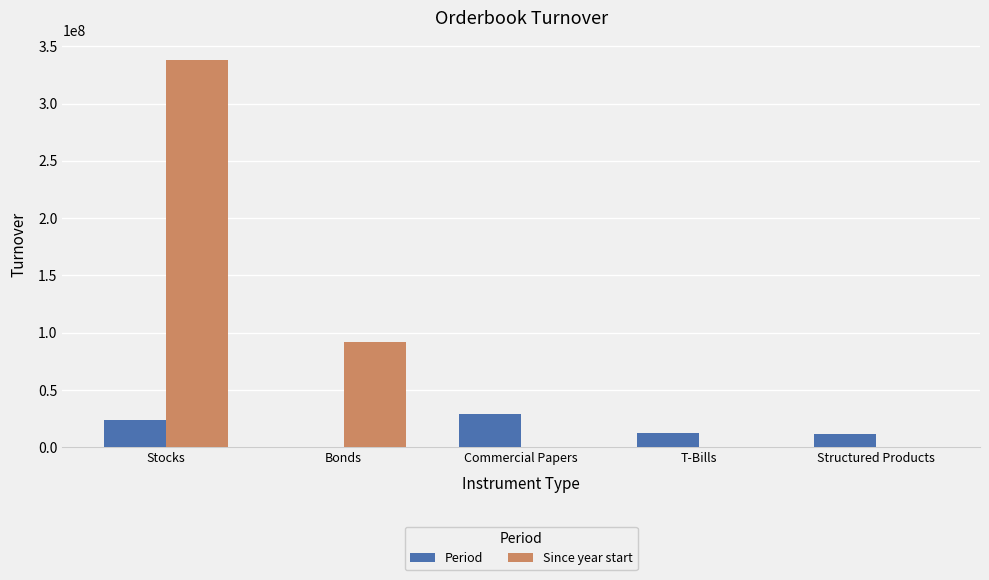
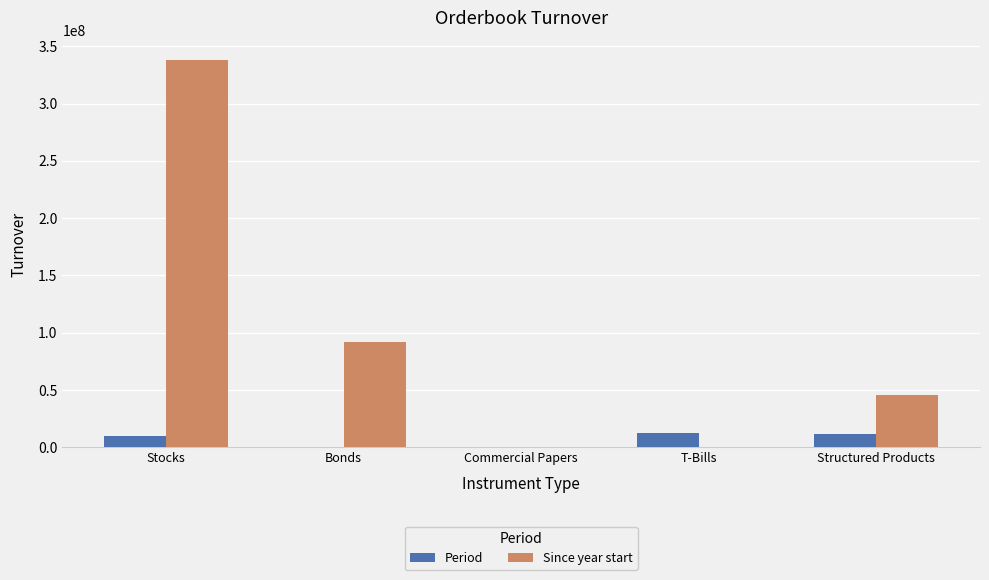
Period, Stocks: 24000000 -> 10000000
Period, Commercial Papers: 29000000 -> 0
Since year start, Structured Products: 0 -> 45000000
